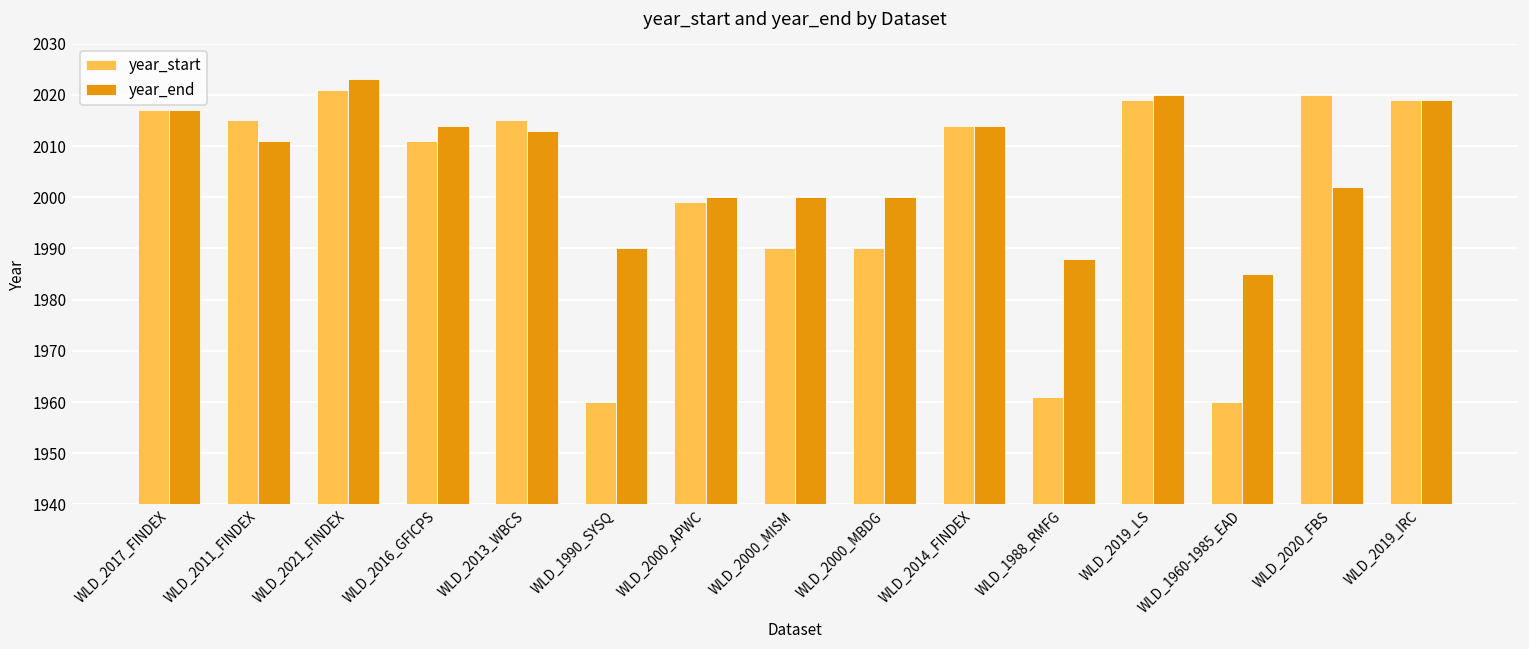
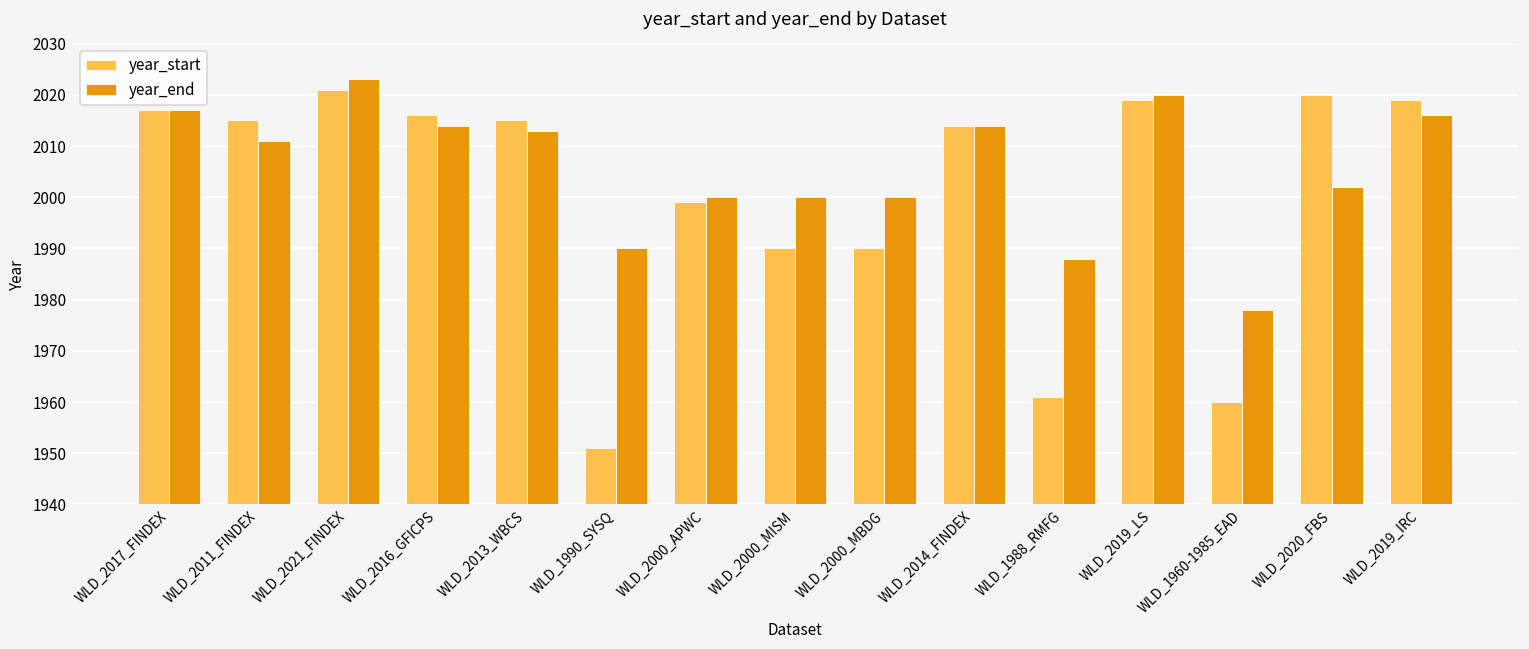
year_start, WLD_2016_GFICPS: 2011 -> 2016
year_start, WLD_1990_SYSQ: 1960 -> 1951
year_end, WLD_1960-1985_EAD: 1985 -> 1978
year_end, WLD_2019_IRC: 2019 -> 2016
